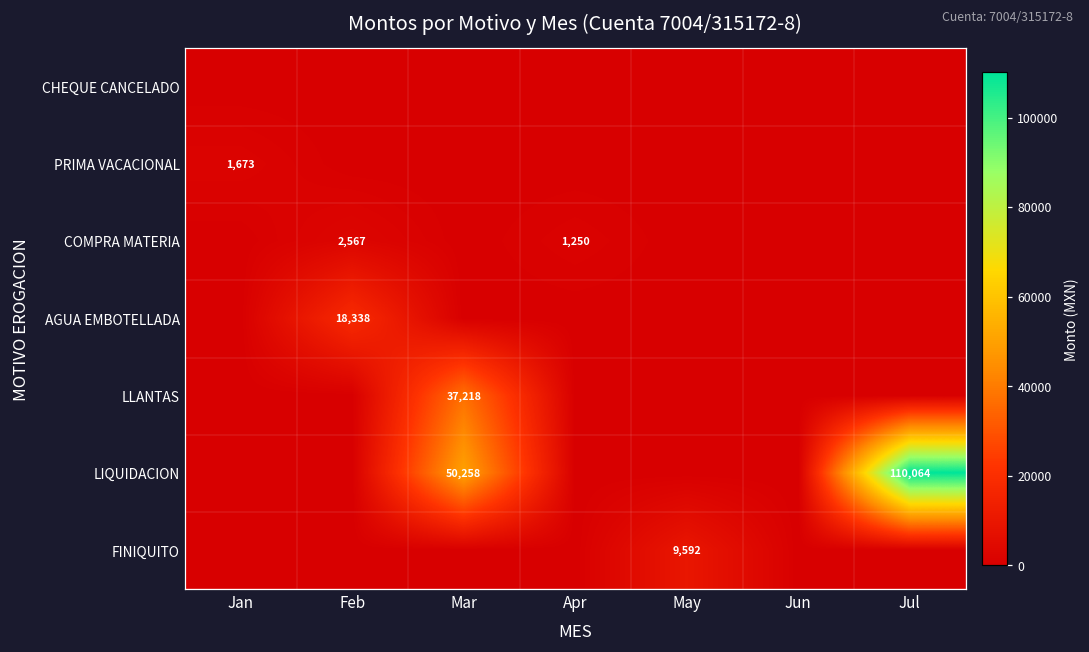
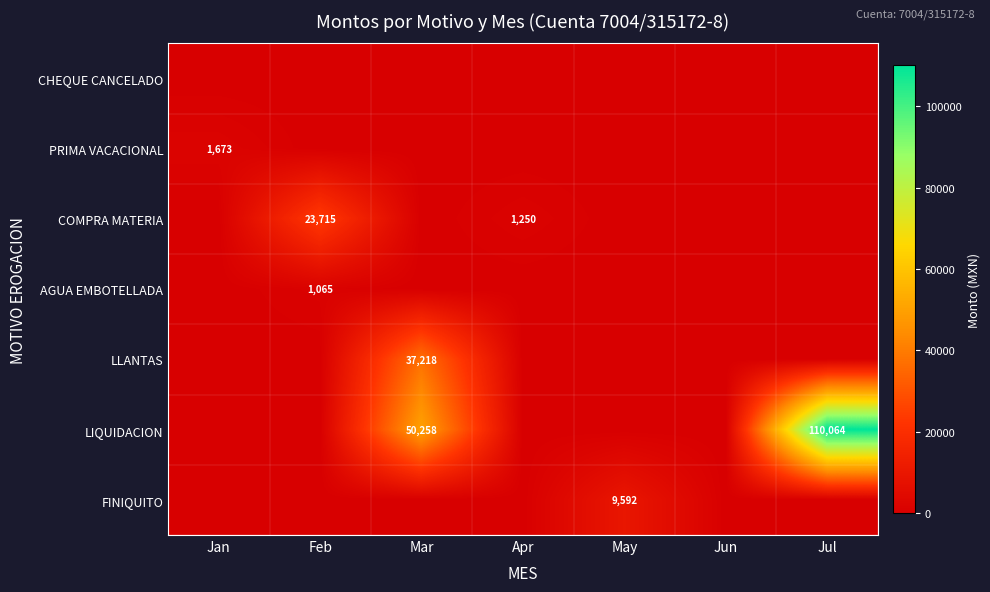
COMPRA MATERIA, Feb: 2,567 -> 23,715
AGUA EMBOTELLADA, Feb: 18,338 -> 1,065
